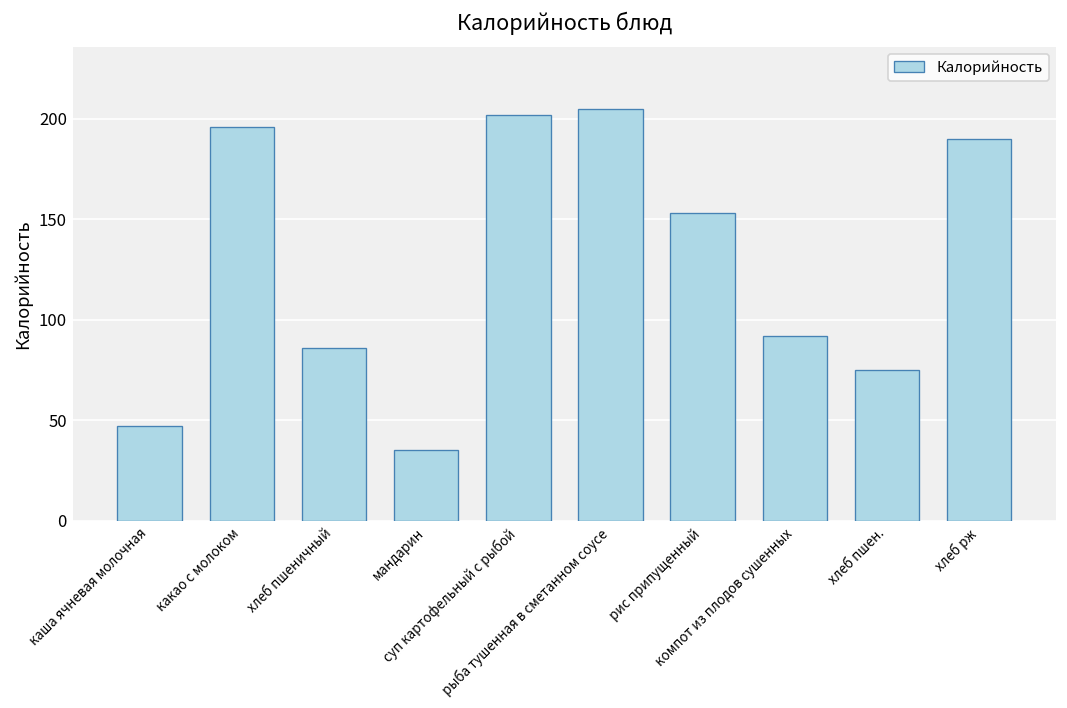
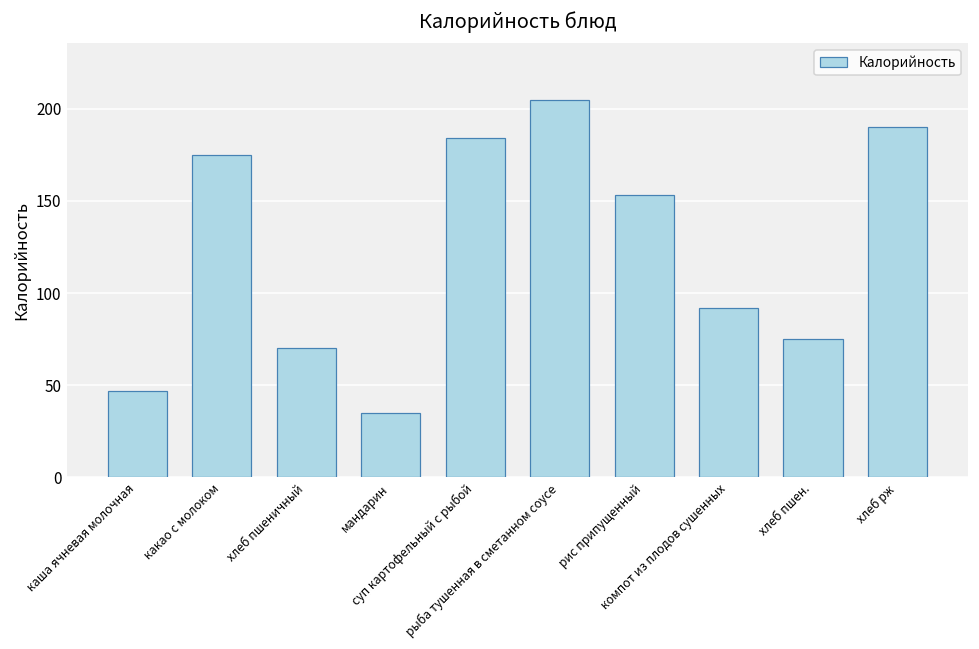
какао с молоком: 196 -> 175
хлеб пшеничный: 86 -> 70
суп картофельный с рыбой: 202 -> 184
